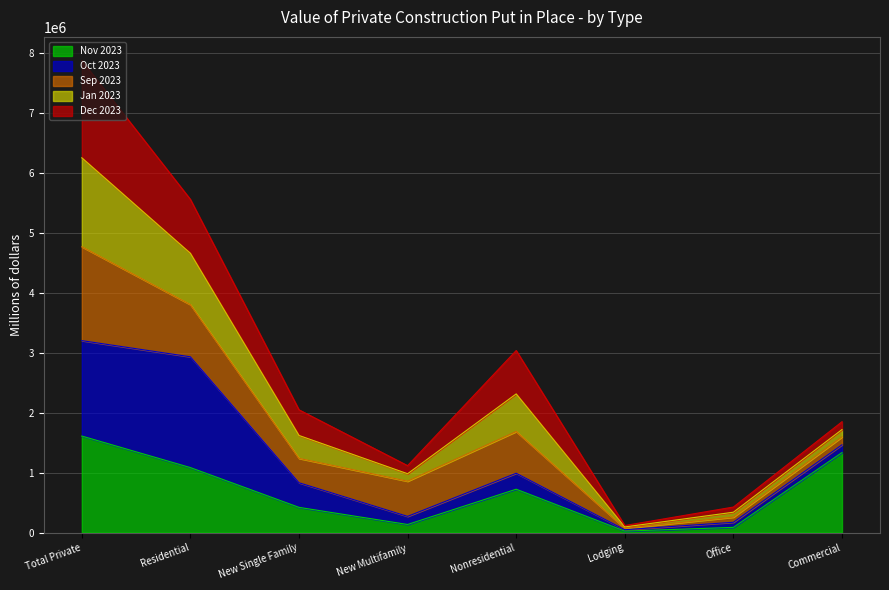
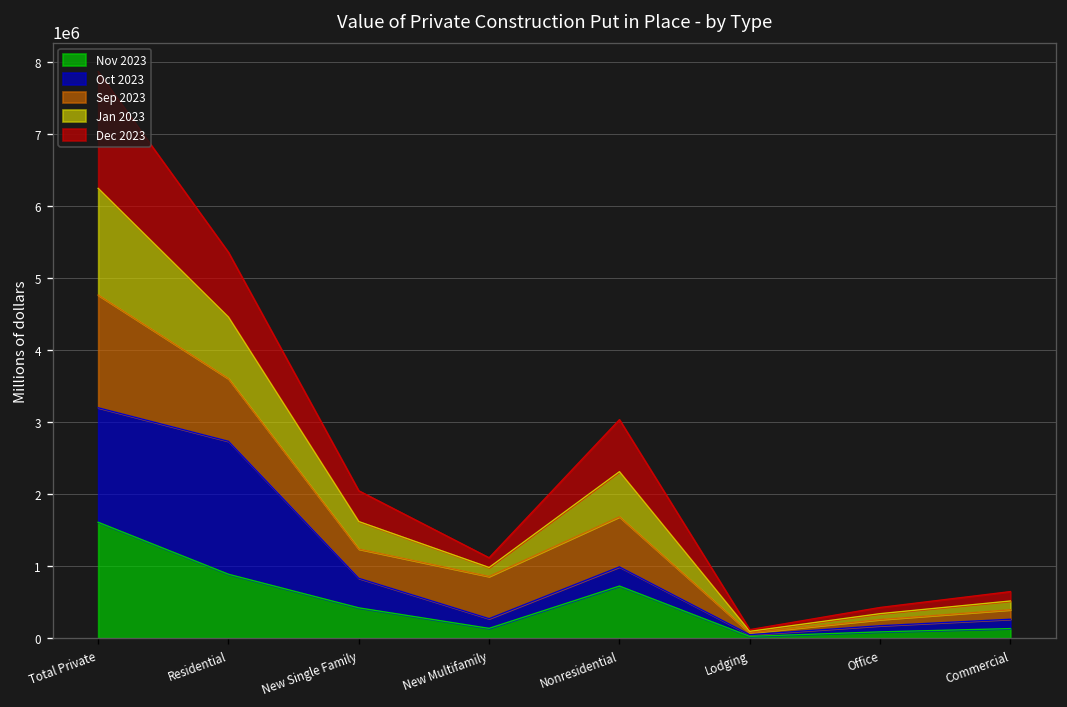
Nov 2023, Residential: 1100000 -> 900000
Nov 2023, Commercial: 1300000 -> 100000
